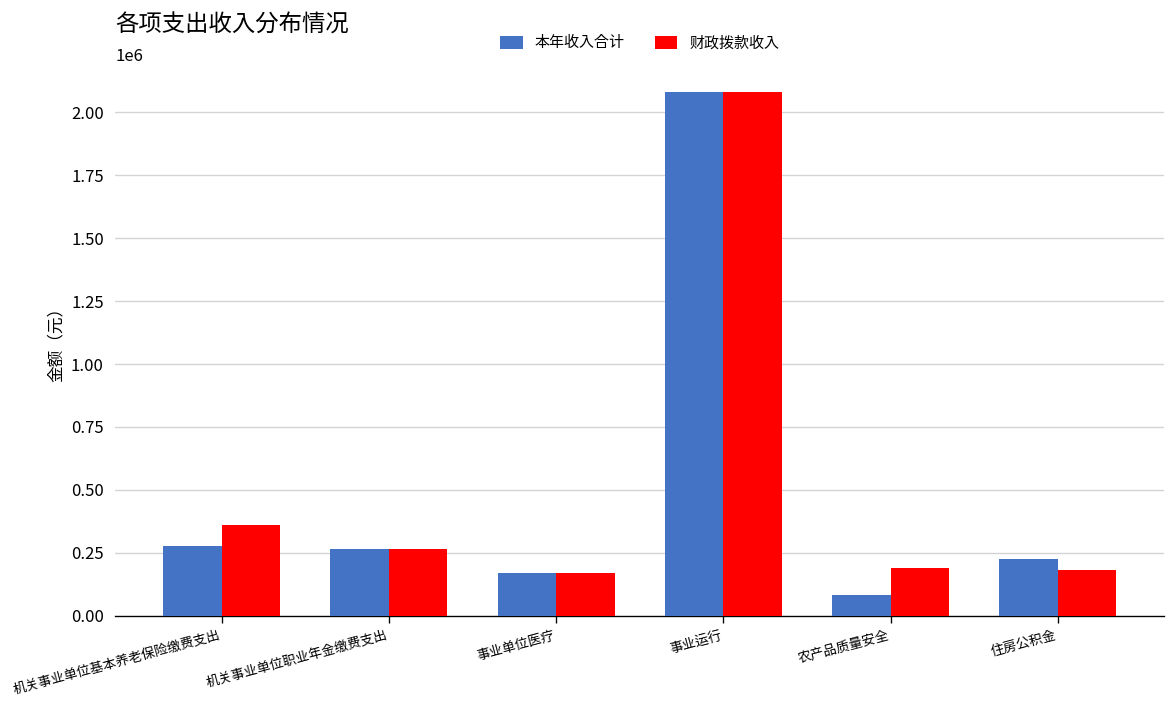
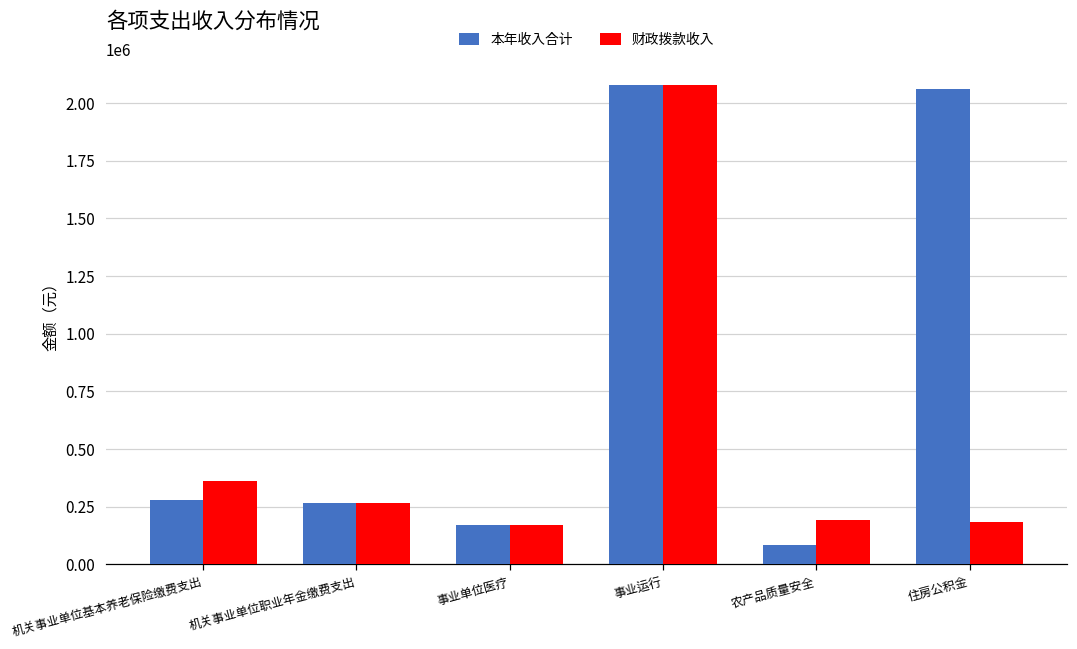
本年收入合计, 住房公积金: 220000 -> 2060000
